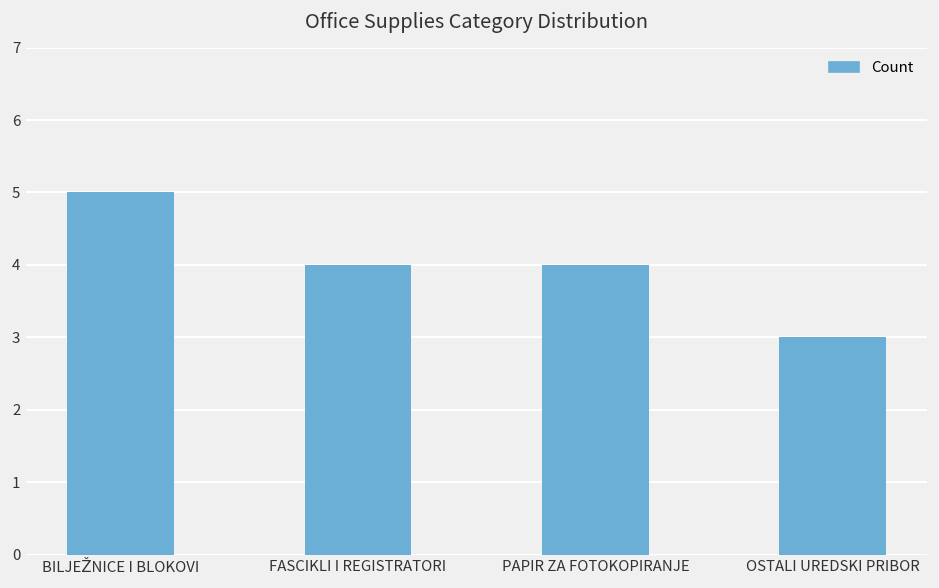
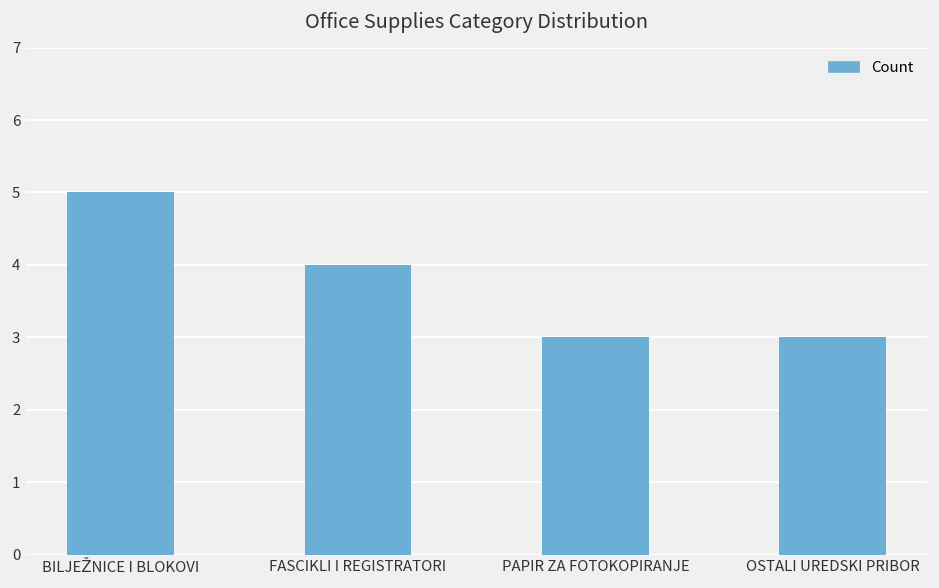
PAPIR ZA FOTOKOPIRANJE: 4 -> 3
